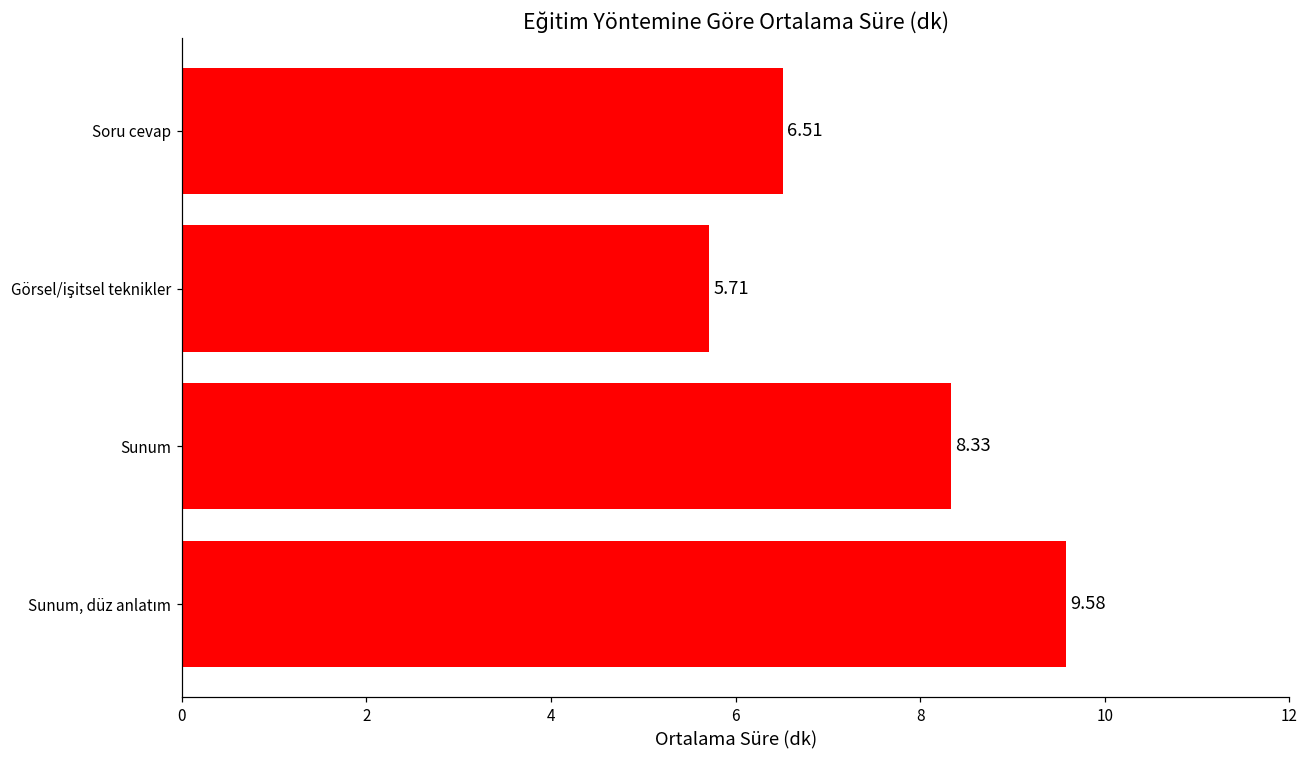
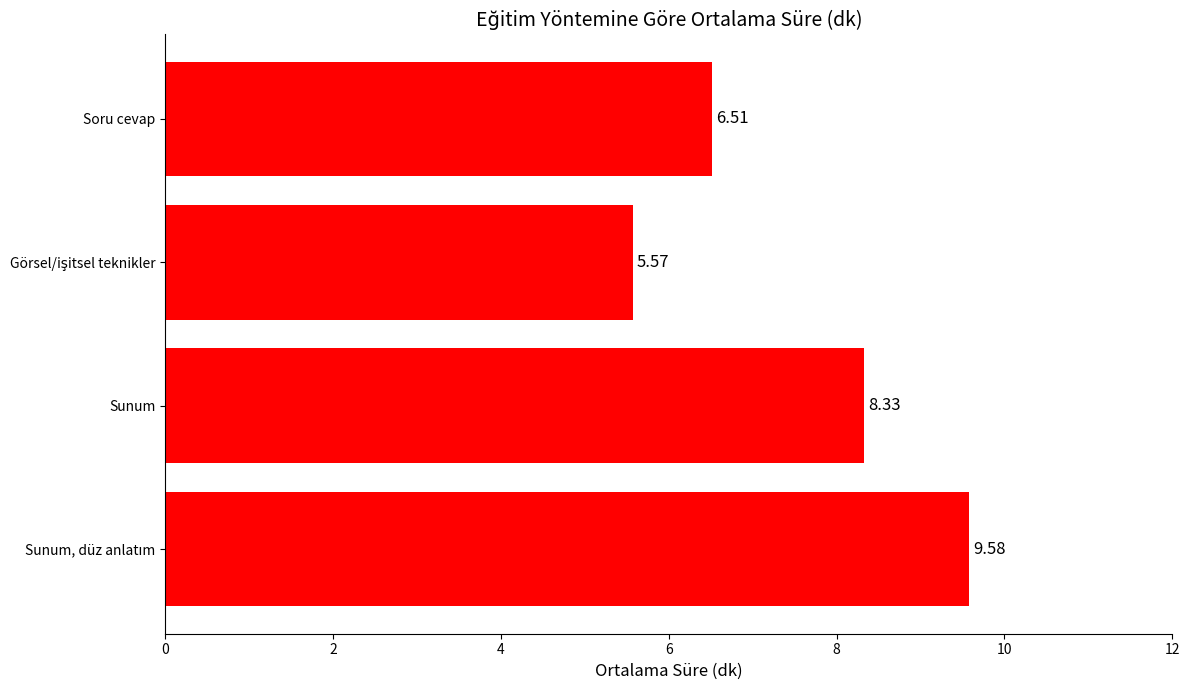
Görsel/işitsel teknikler: 5.71 -> 5.57
